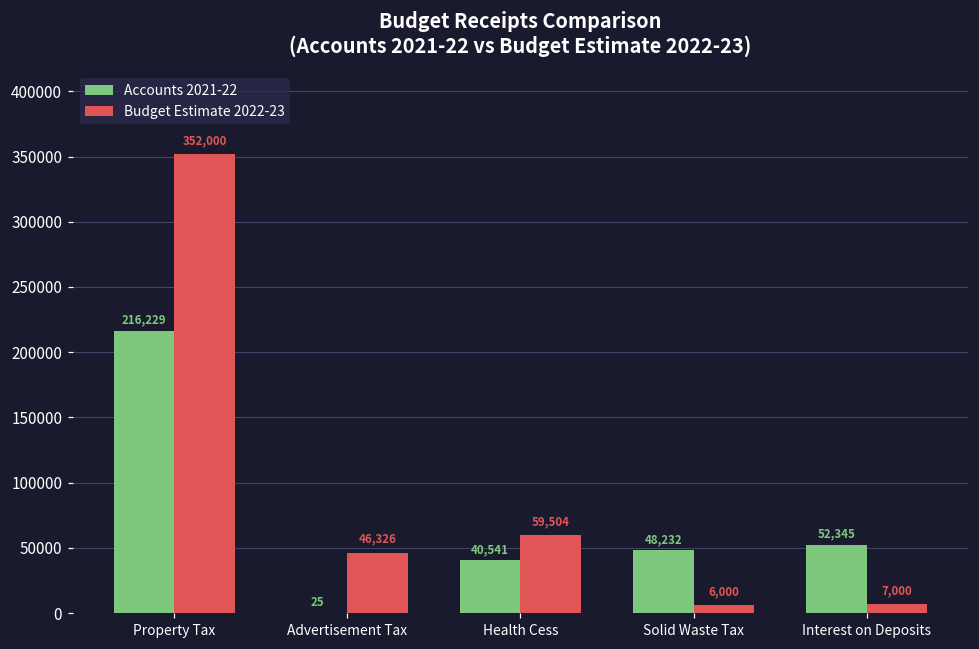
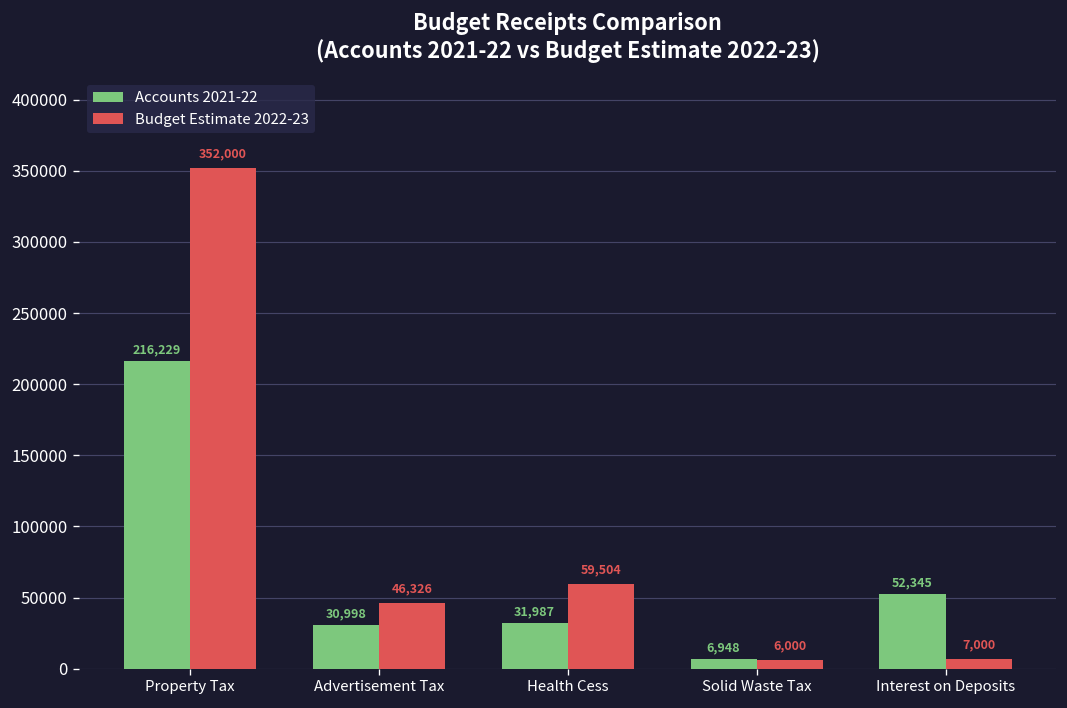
Accounts 2021-22, Advertisement Tax: 25 -> 30,998
Accounts 2021-22, Health Cess: 40,541 -> 31,987
Accounts 2021-22, Solid Waste Tax: 48,232 -> 6,948
